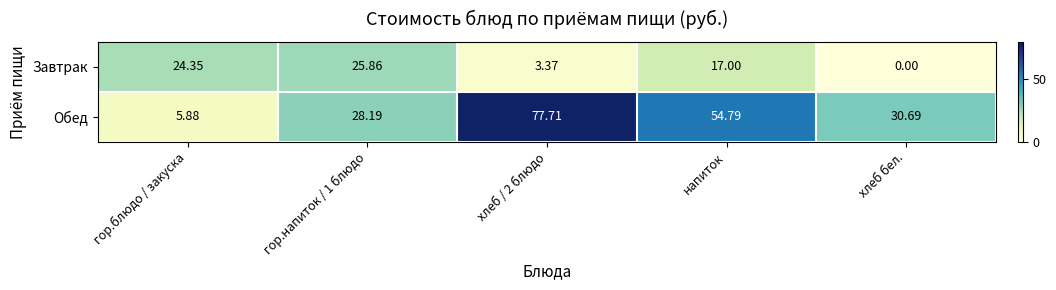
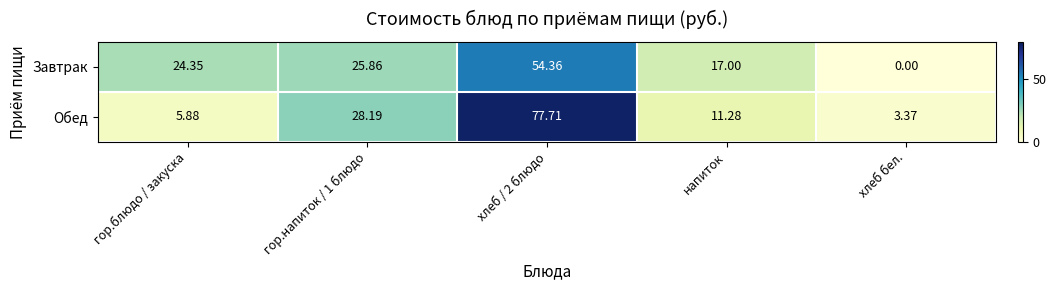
Завтрак, хлеб / 2 блюдо: 3.37 -> 54.36
Обед, напиток: 54.79 -> 11.28
Обед, хлеб бел.: 30.69 -> 3.37
